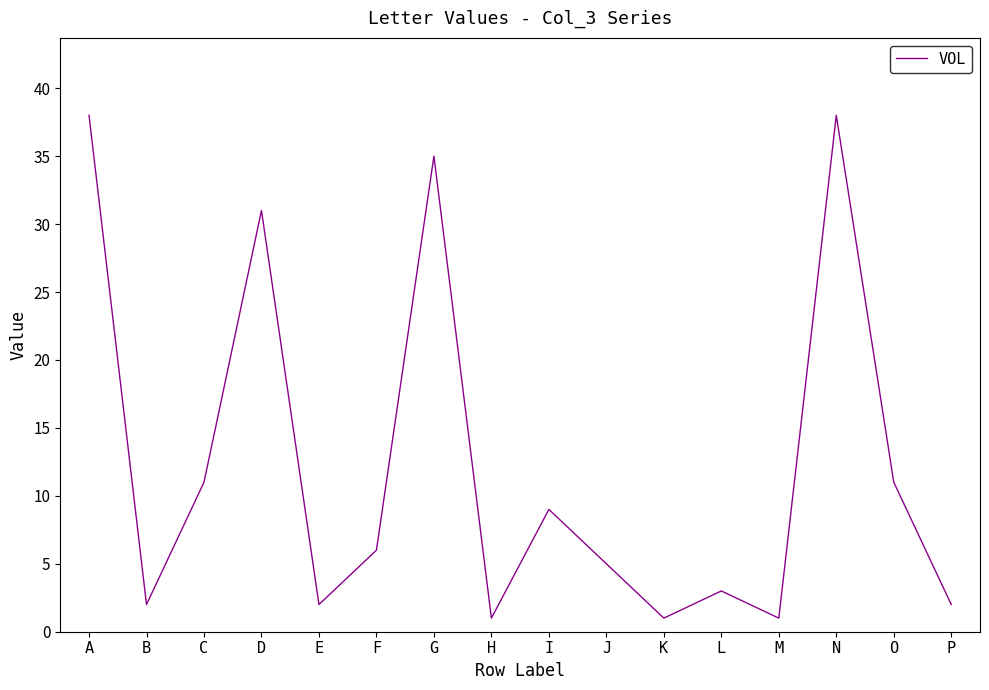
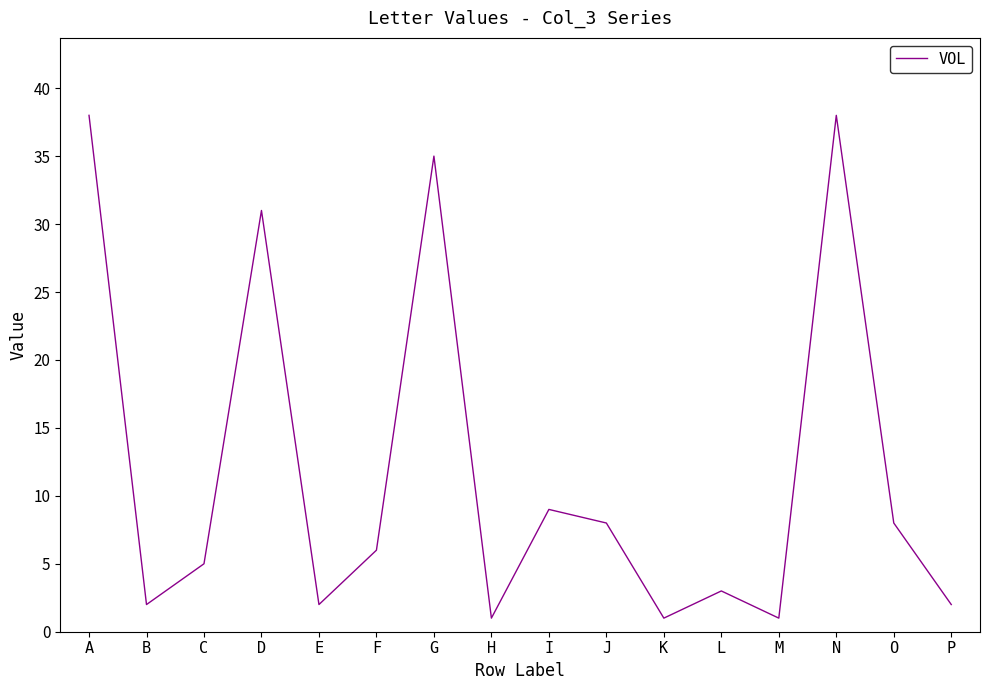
C: 11 -> 5
J: 5 -> 8
O: 11 -> 8
